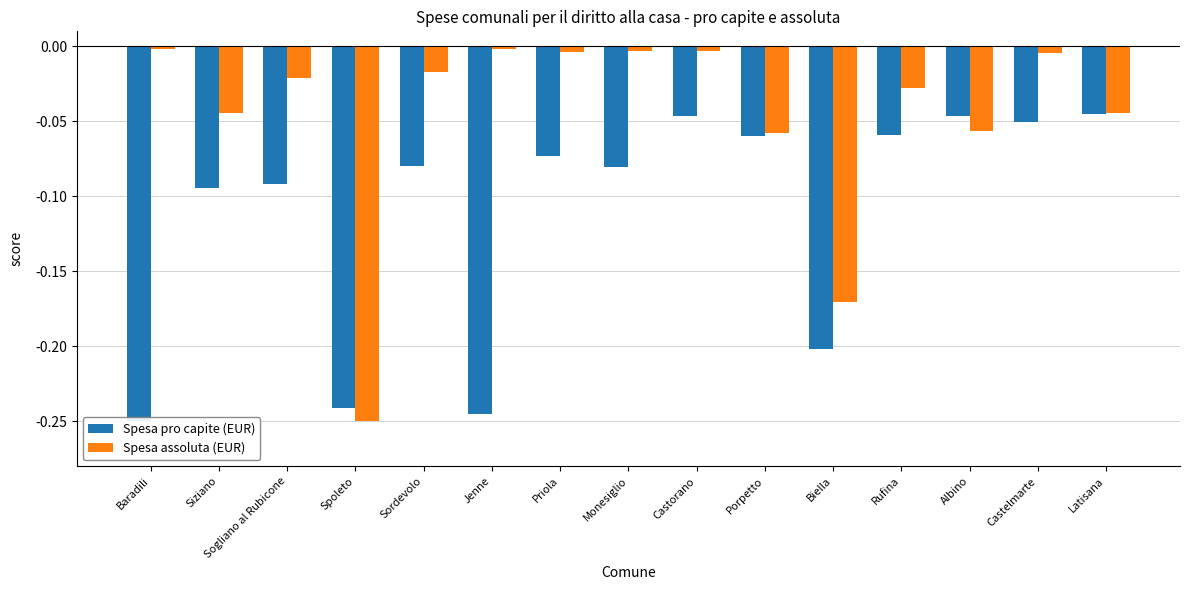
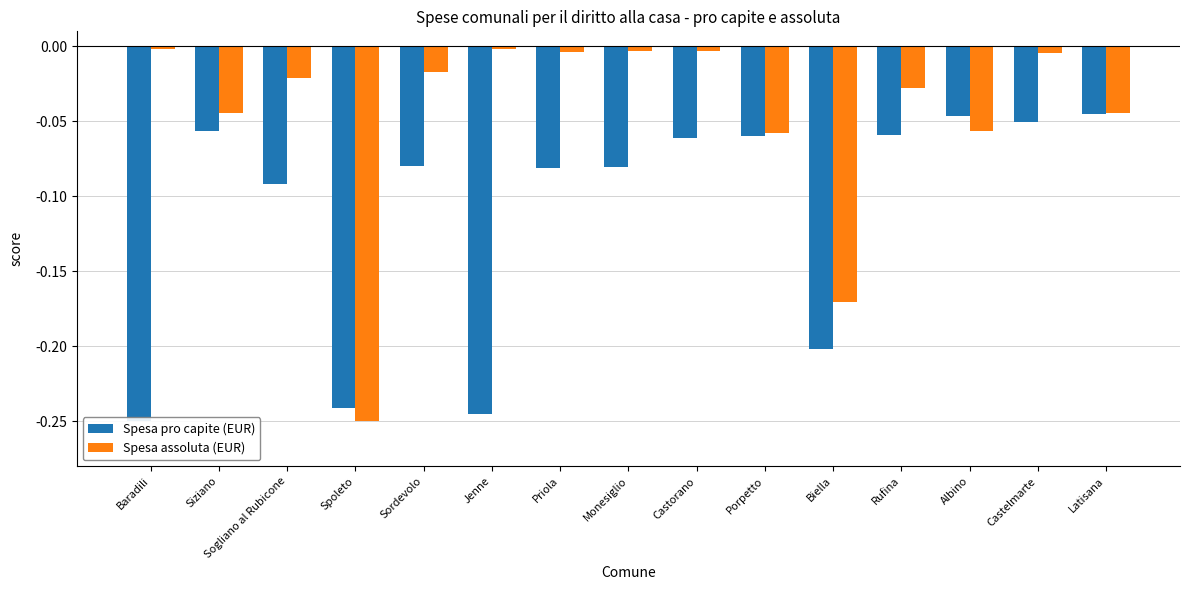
Spesa pro capite (EUR), Siziano: -0.095 -> -0.056
Spesa pro capite (EUR), Priola: -0.073 -> -0.081
Spesa pro capite (EUR), Castorano: -0.047 -> -0.061
